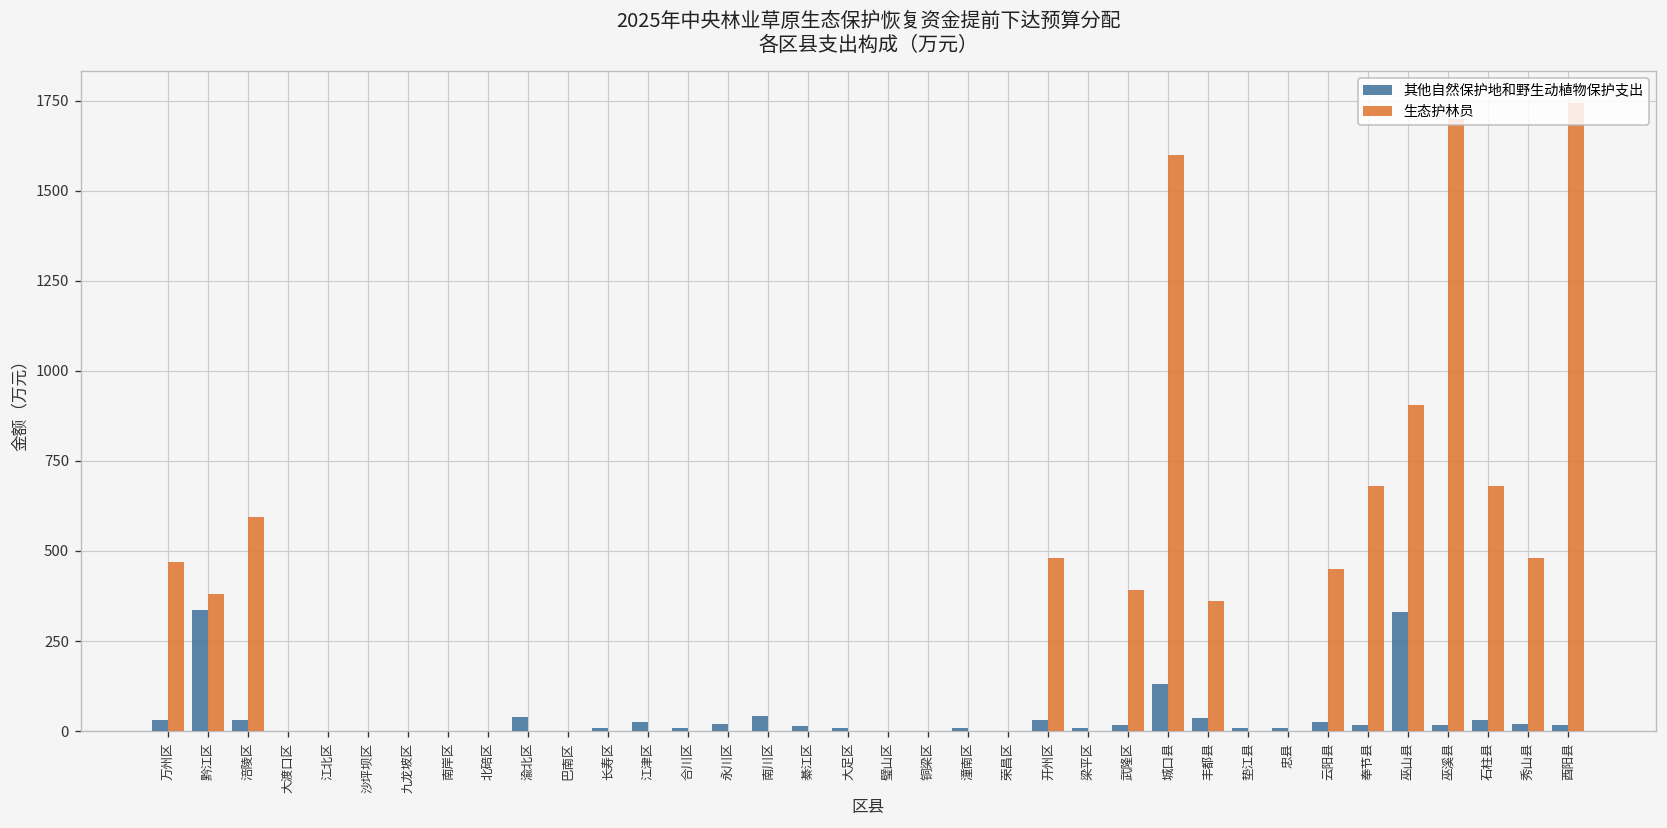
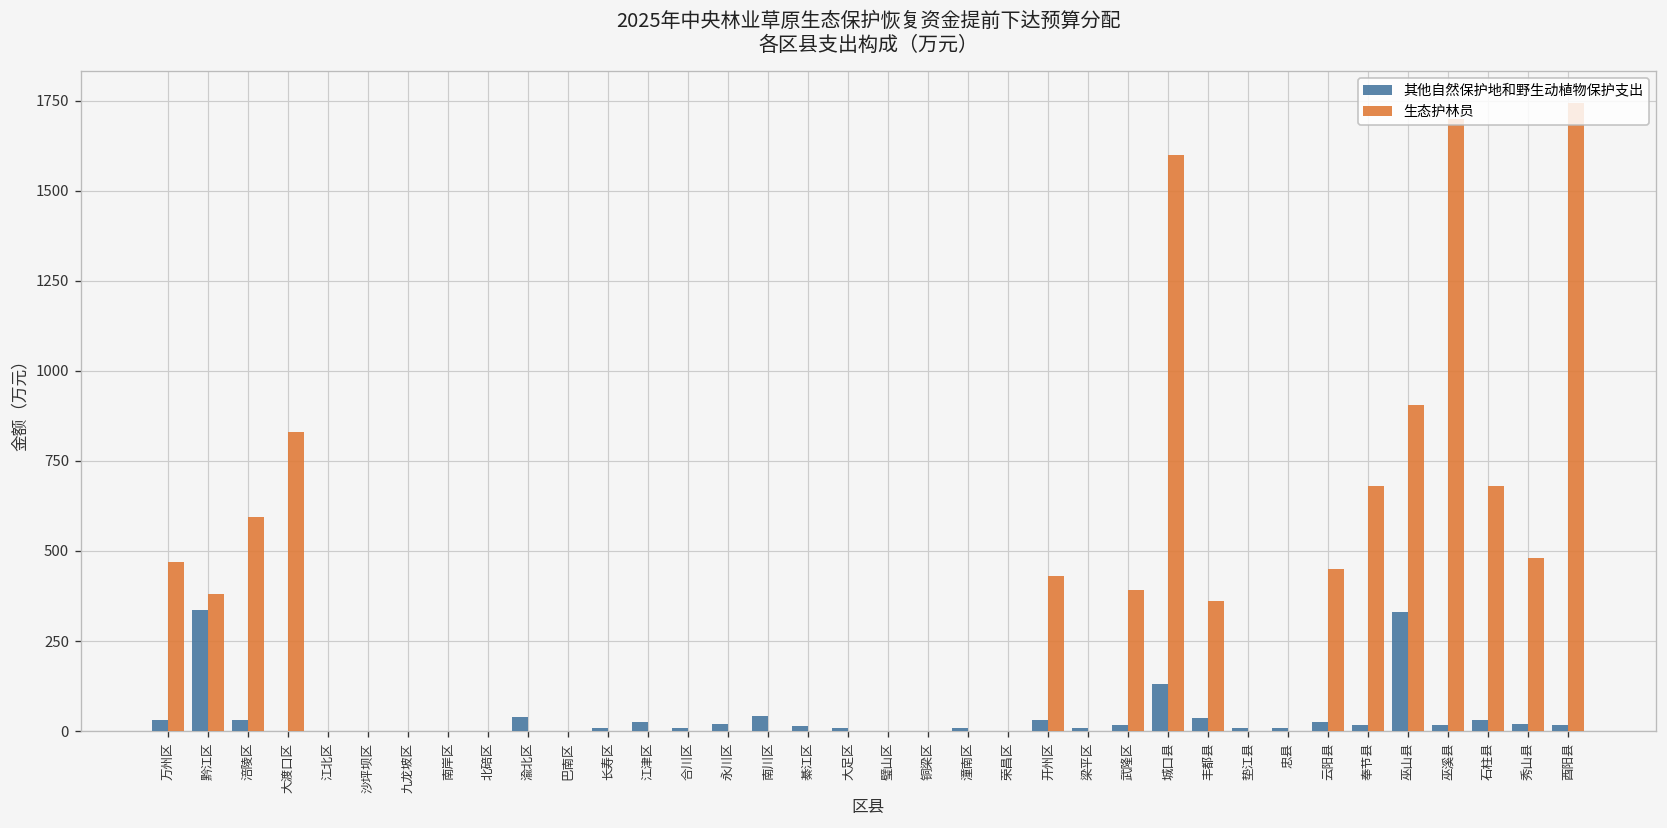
生态护林员, 大渡口区: 0 -> 830
生态护林员, 开州区: 480 -> 430
